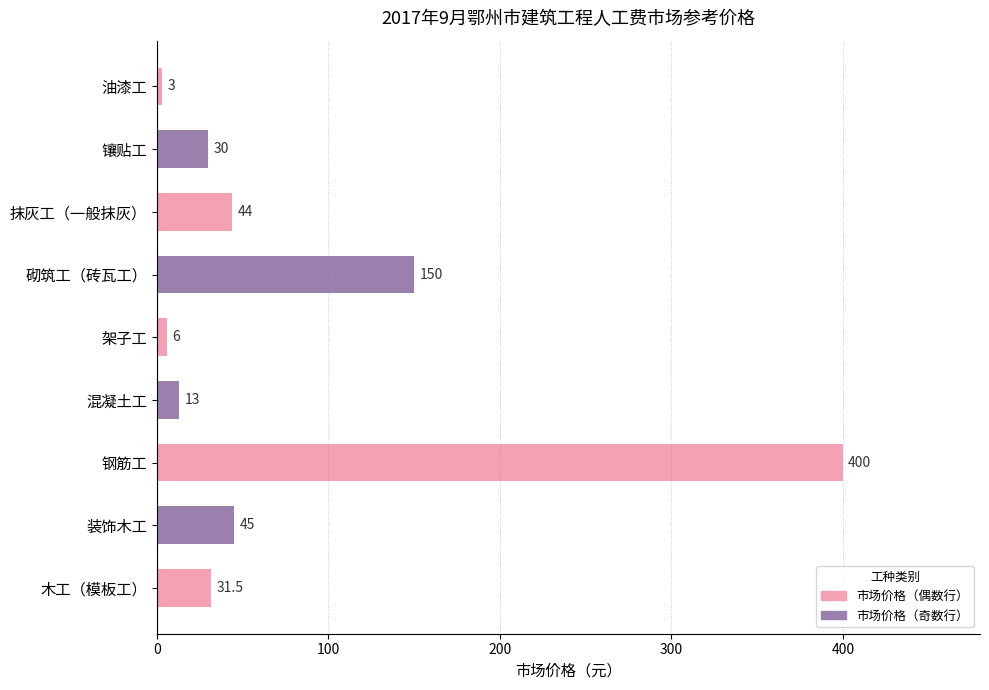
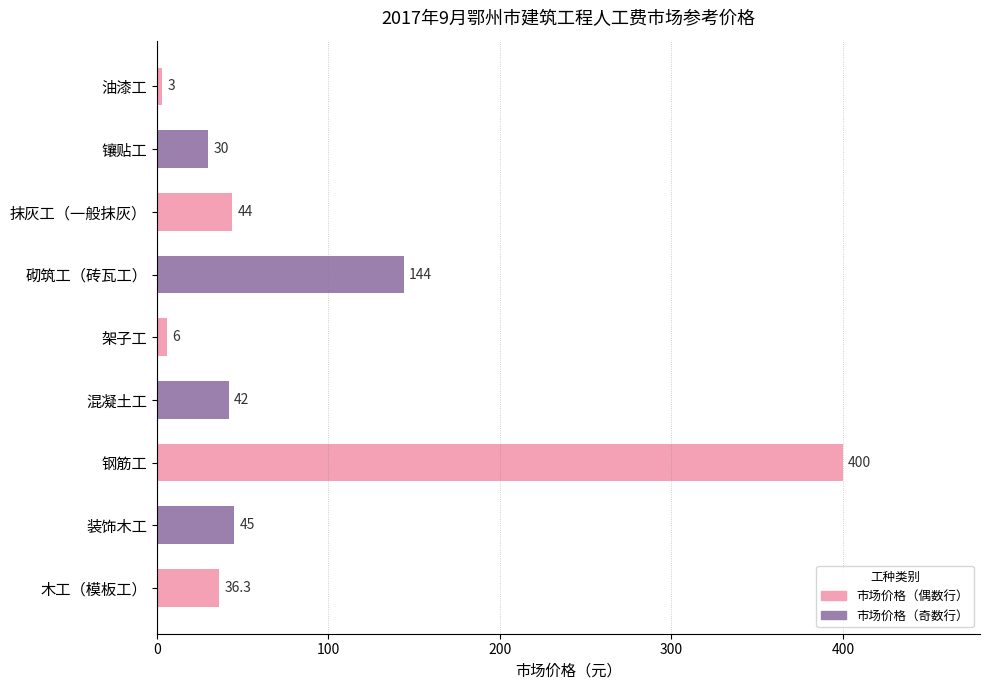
砌筑工（砖瓦工）: 150 -> 144
混凝土工: 13 -> 42
木工（模板工）: 31.5 -> 36.3
